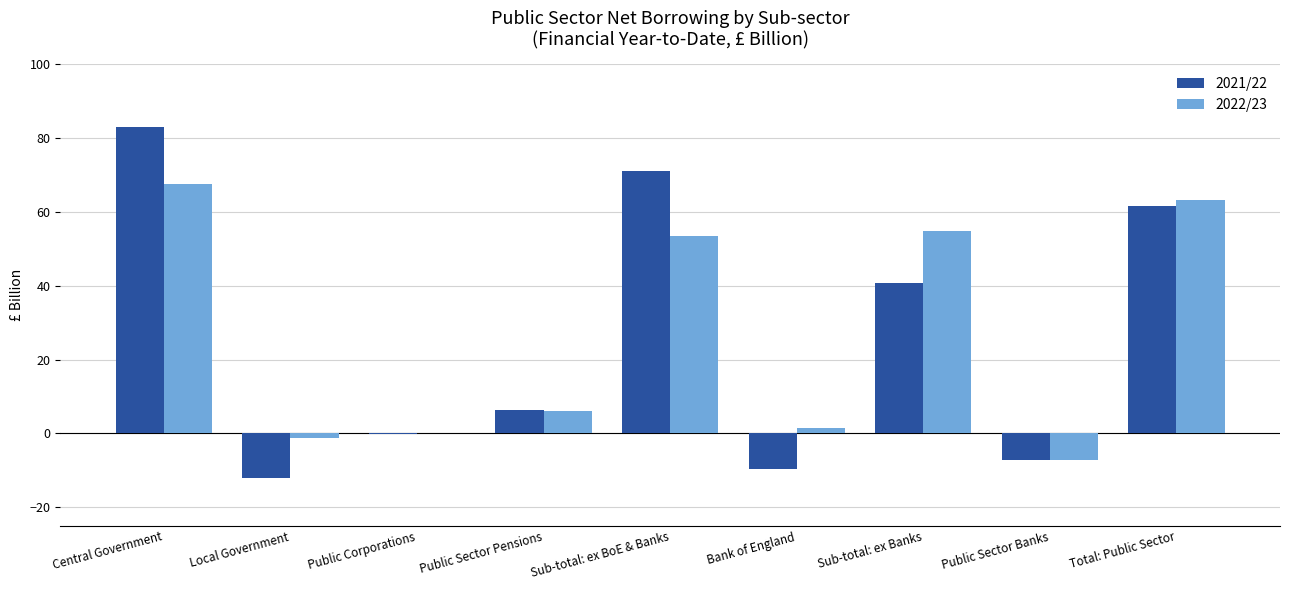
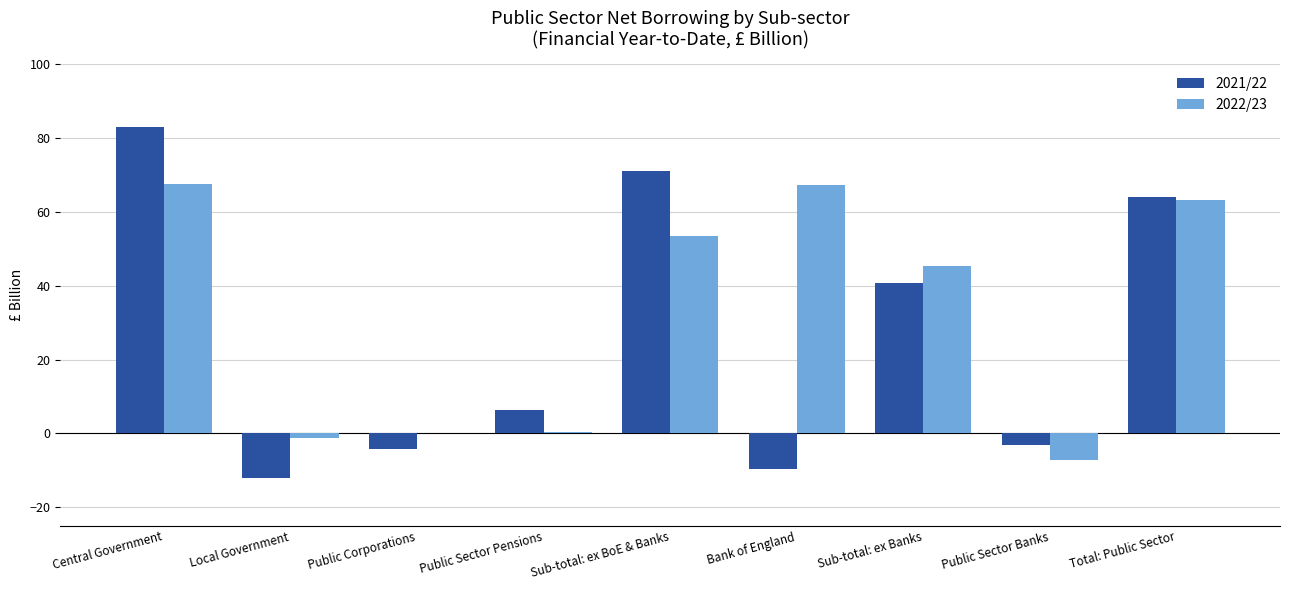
2021/22, Public Corporations: 0 -> -4
2022/23, Public Sector Pensions: 6 -> 0
2022/23, Bank of England: 2 -> 67
2022/23, Sub-total: ex Banks: 55 -> 45
2021/22, Public Sector Banks: -7 -> -3
2021/22, Total: Public Sector: 62 -> 64
